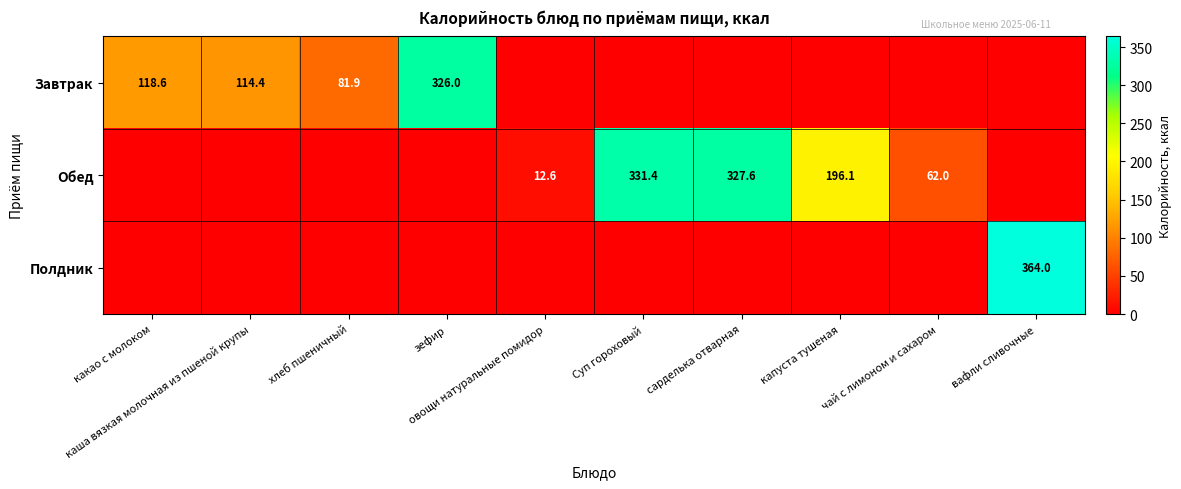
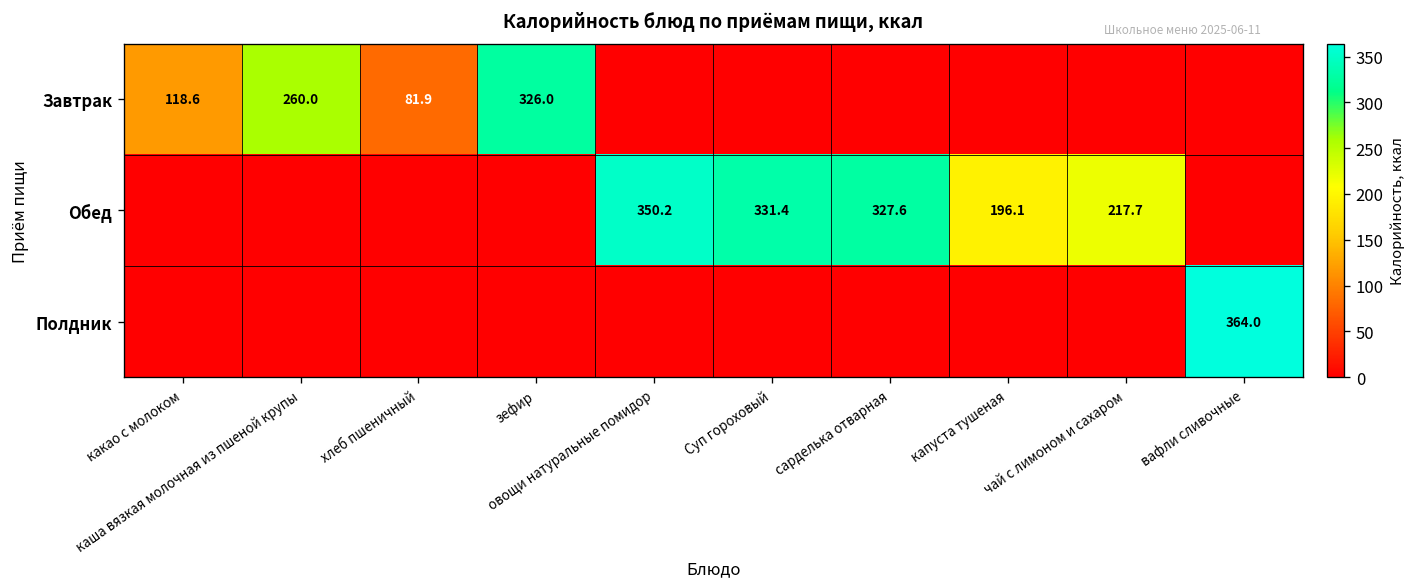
Завтрак, каша вязкая молочная из пшеной крупы: 114.4 -> 260.0
Обед, овощи натуральные помидор: 12.6 -> 350.2
Обед, чай с лимоном и сахаром: 62.0 -> 217.7
